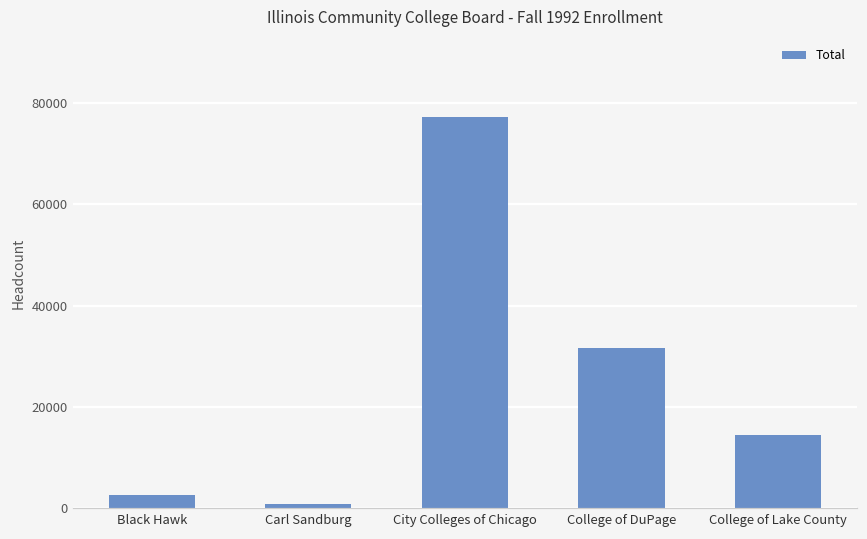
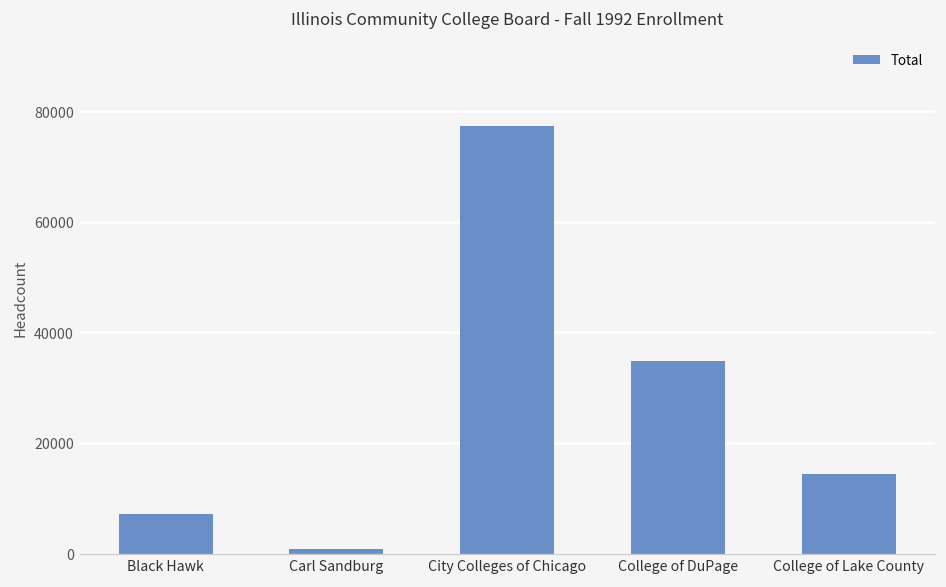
Black Hawk: 3000 -> 7000
College of DuPage: 32000 -> 35000
